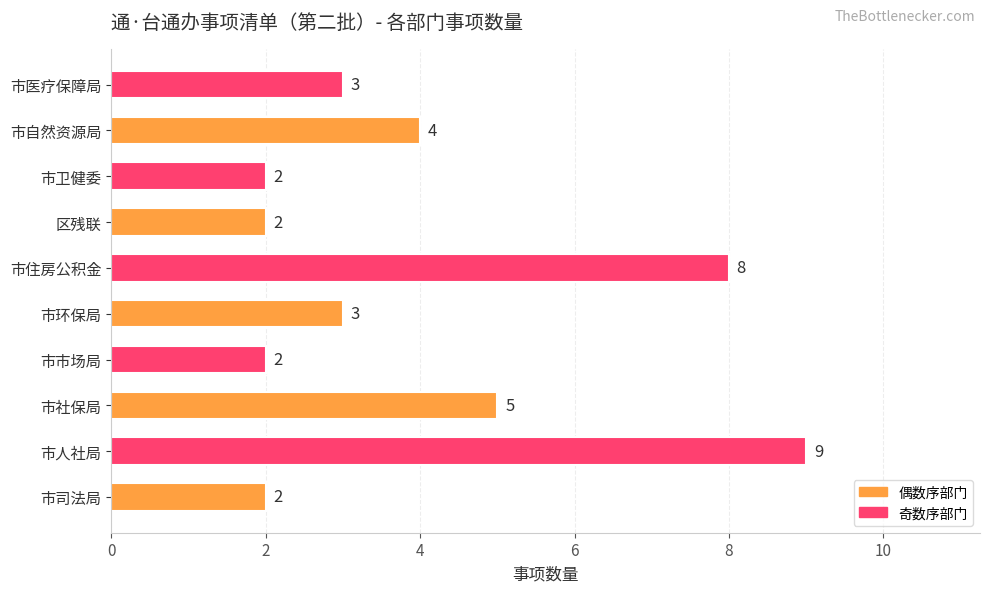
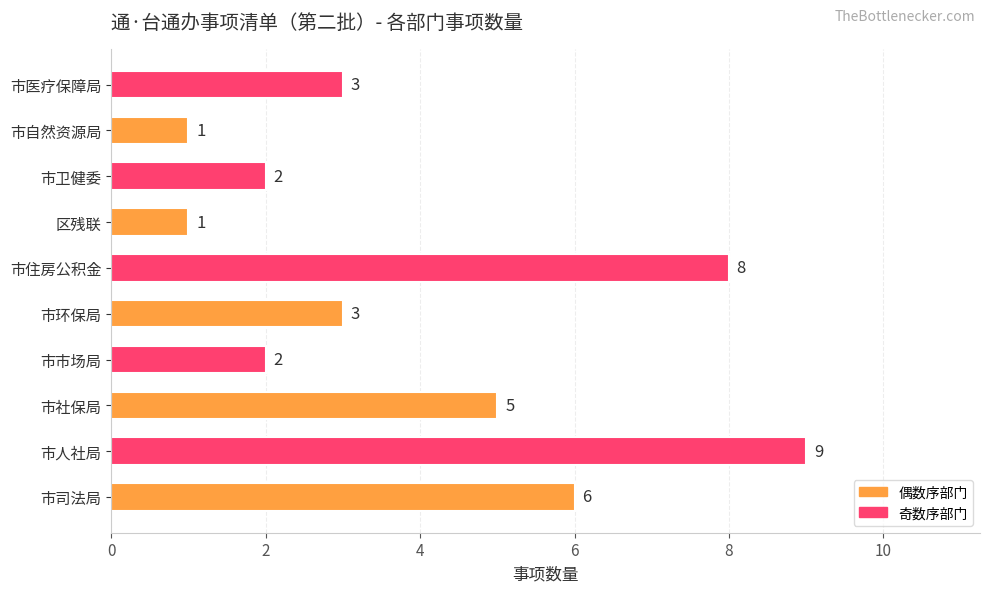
市自然资源局: 4 -> 1
区残联: 2 -> 1
市司法局: 2 -> 6
